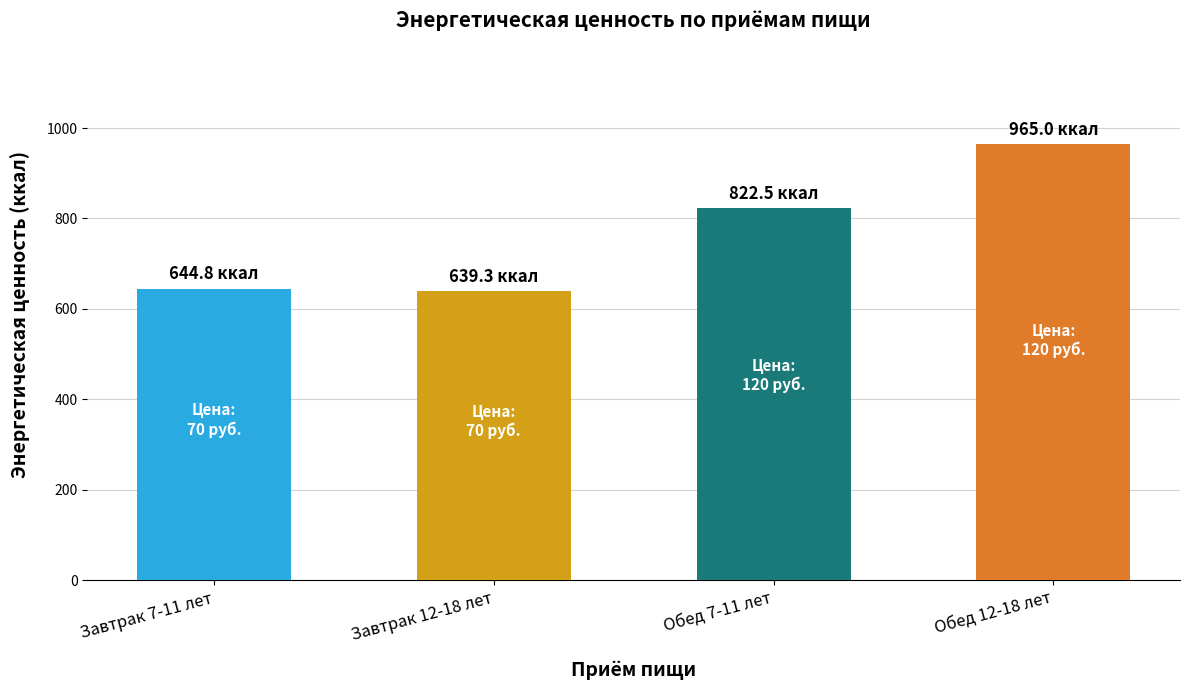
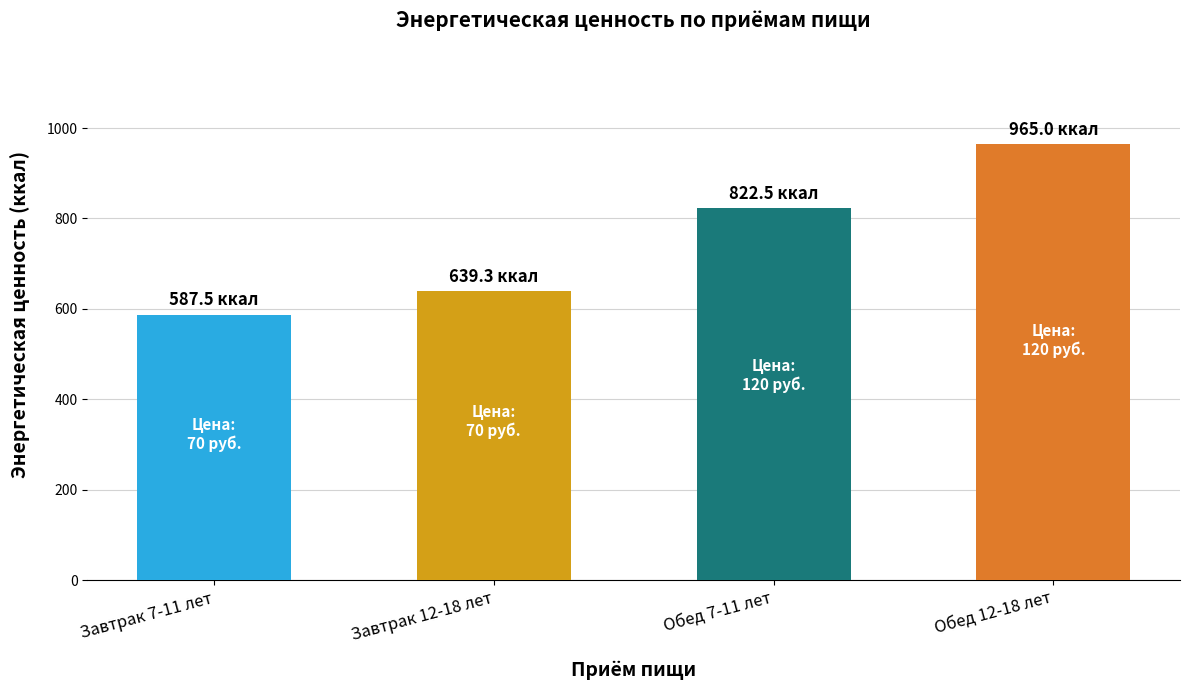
Завтрак 7-11 лет: 644.8 -> 587.5
